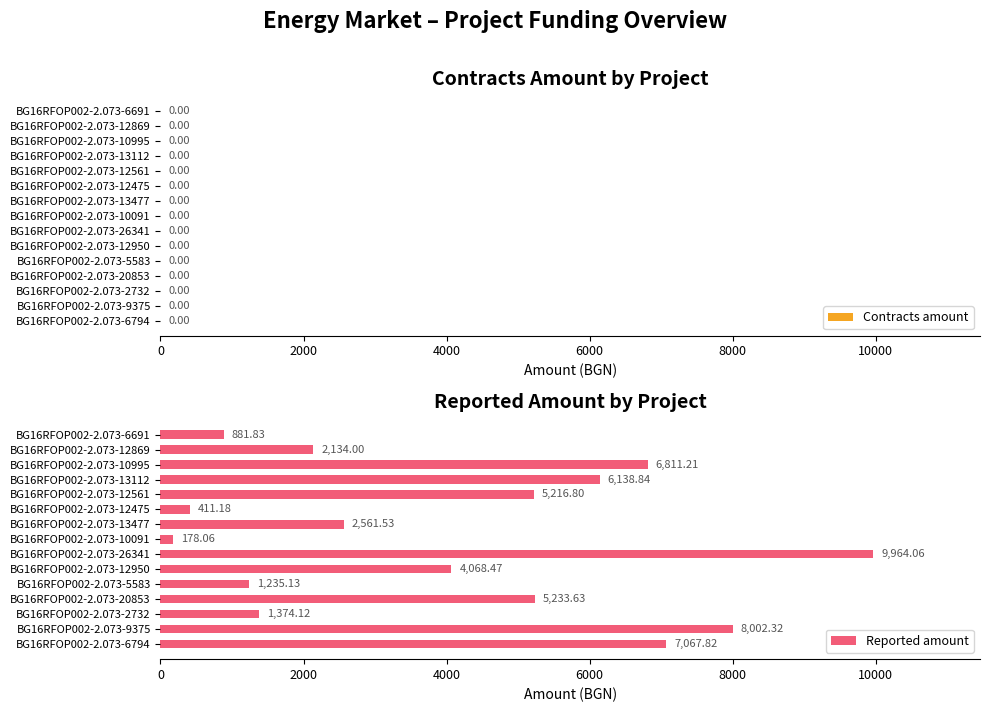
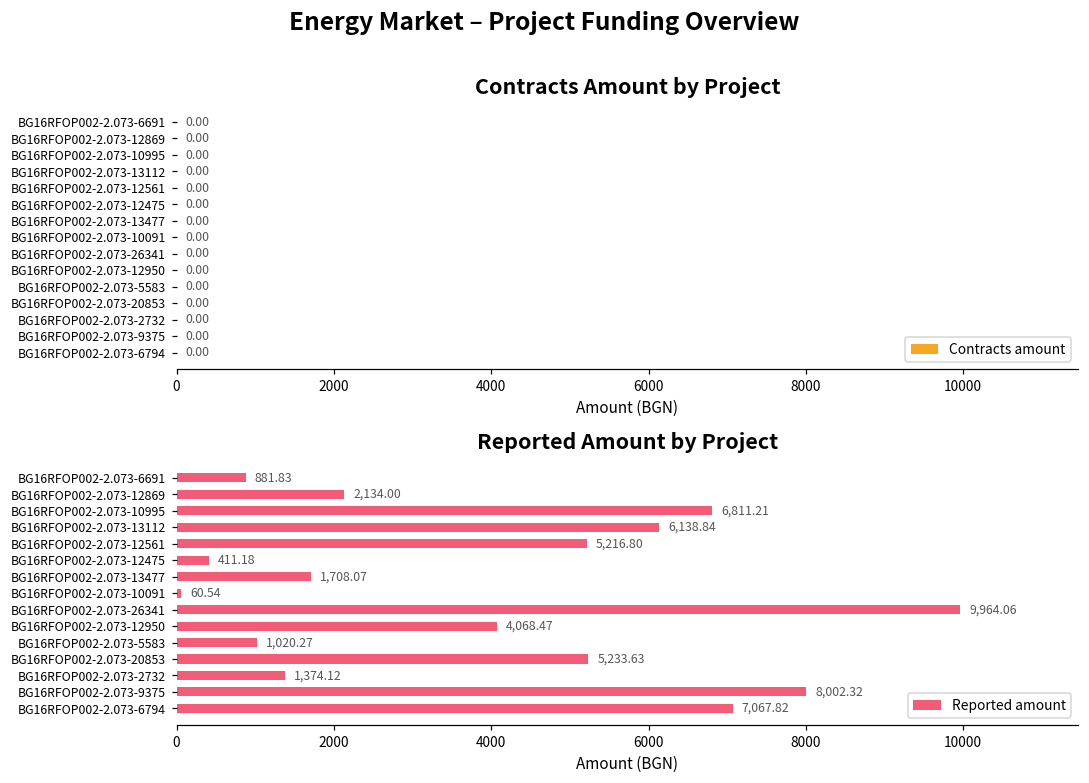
Reported Amount by Project, BG16RFOP002-2.073-13477: 2,561.53 -> 1,708.07
Reported Amount by Project, BG16RFOP002-2.073-10091: 178.06 -> 60.54
Reported Amount by Project, BG16RFOP002-2.073-5583: 1,235.13 -> 1,020.27
